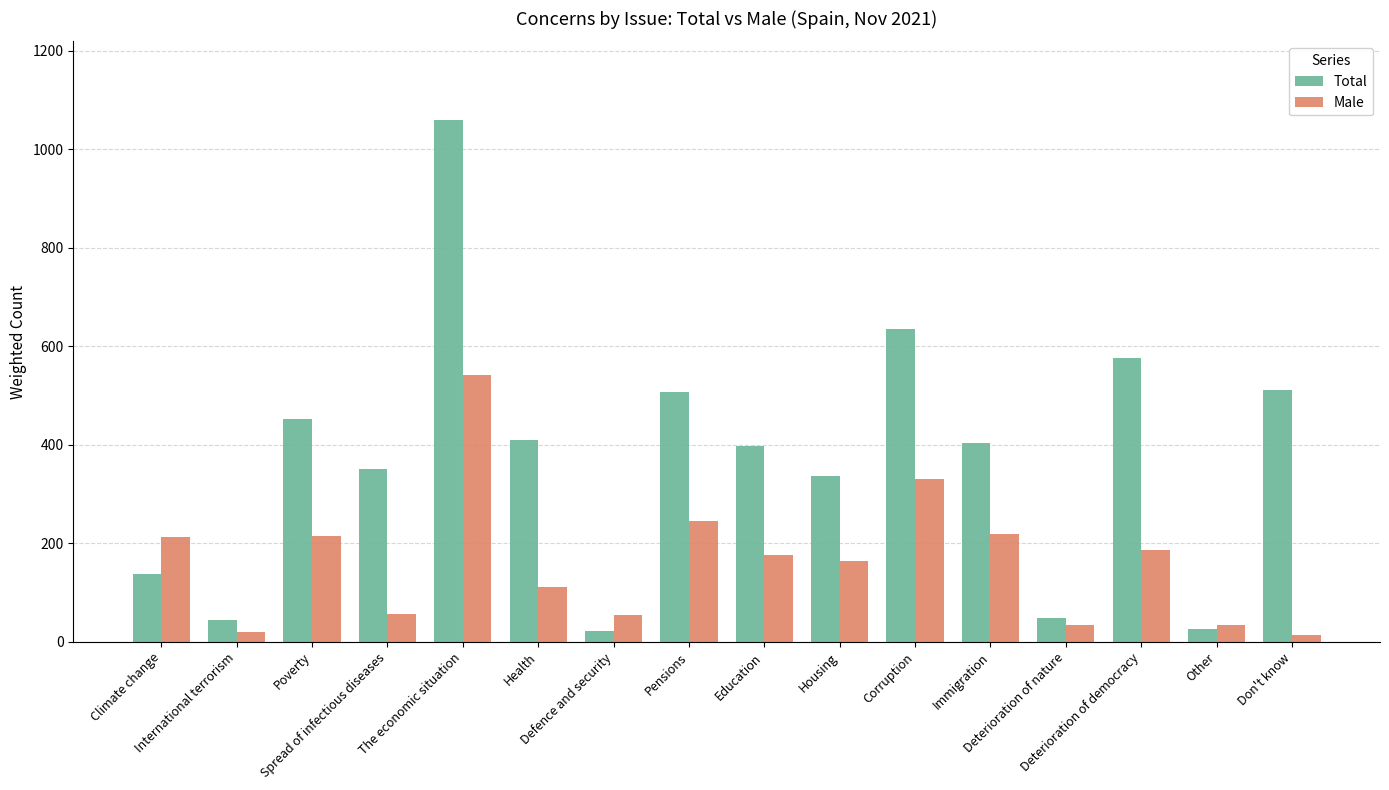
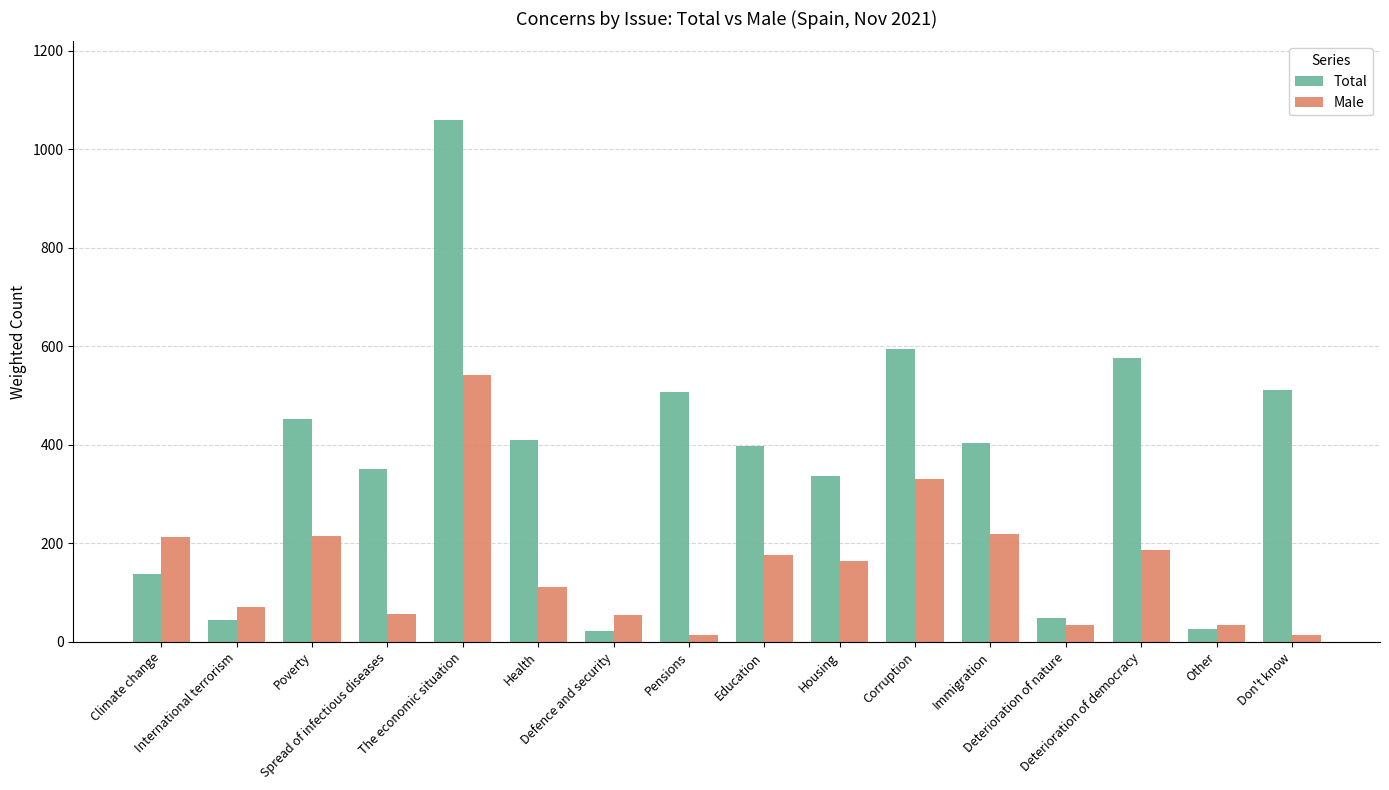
Male, International terrorism: 20 -> 70
Male, Pensions: 250 -> 10
Total, Corruption: 630 -> 590
